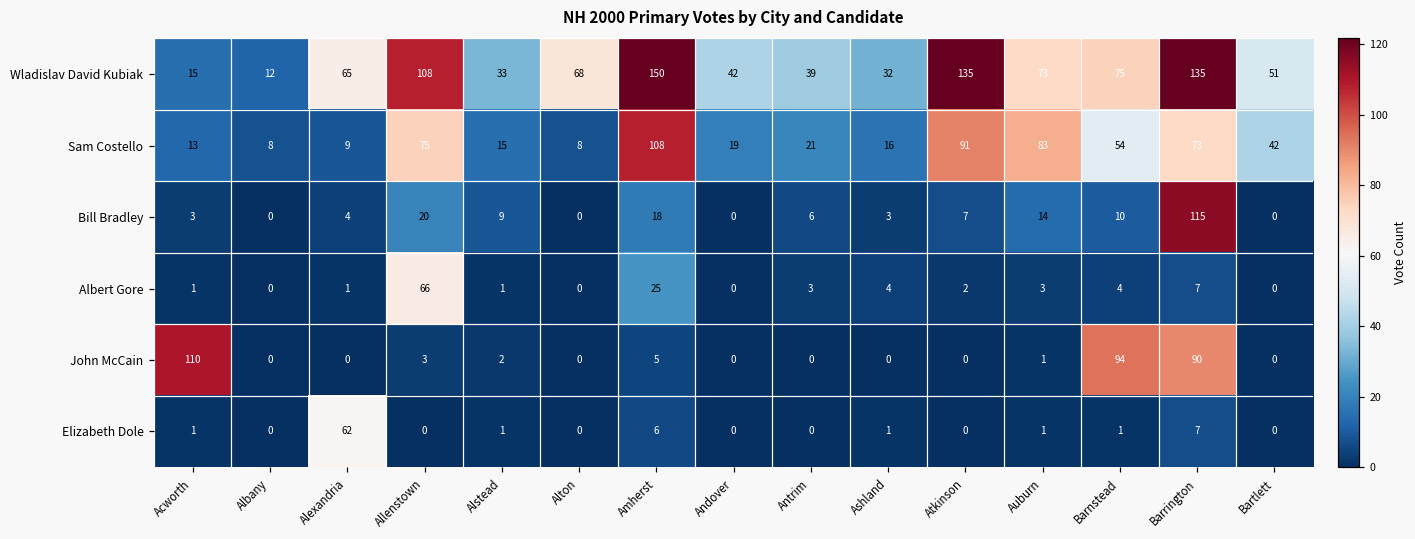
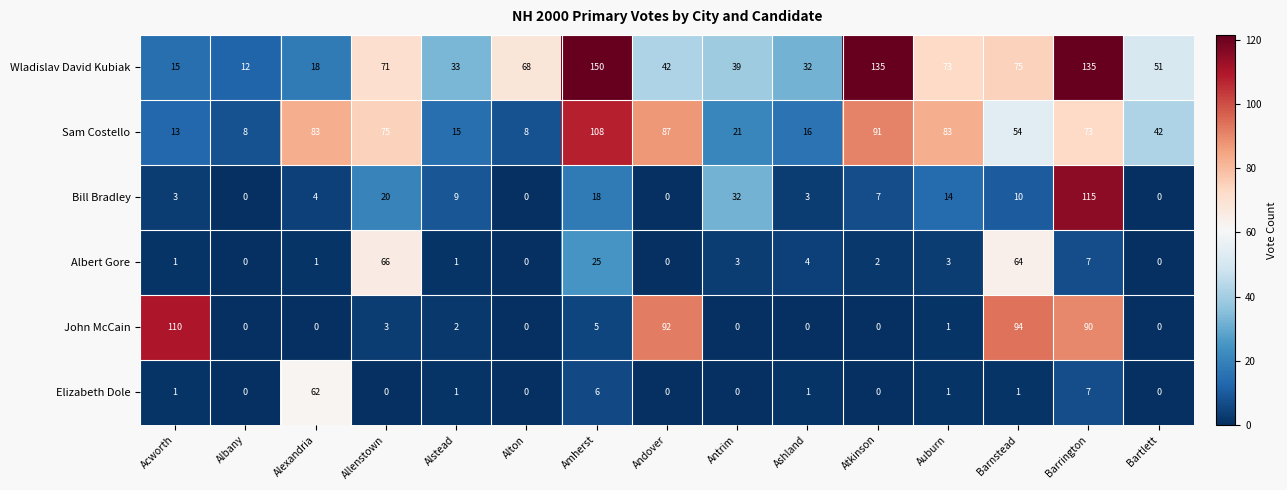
Wladislav David Kubiak, Alexandria: 65 -> 18
Wladislav David Kubiak, Allenstown: 108 -> 71
Sam Costello, Alexandria: 9 -> 83
Sam Costello, Andover: 19 -> 87
Bill Bradley, Antrim: 6 -> 32
Albert Gore, Barnstead: 4 -> 64
John McCain, Andover: 0 -> 92
